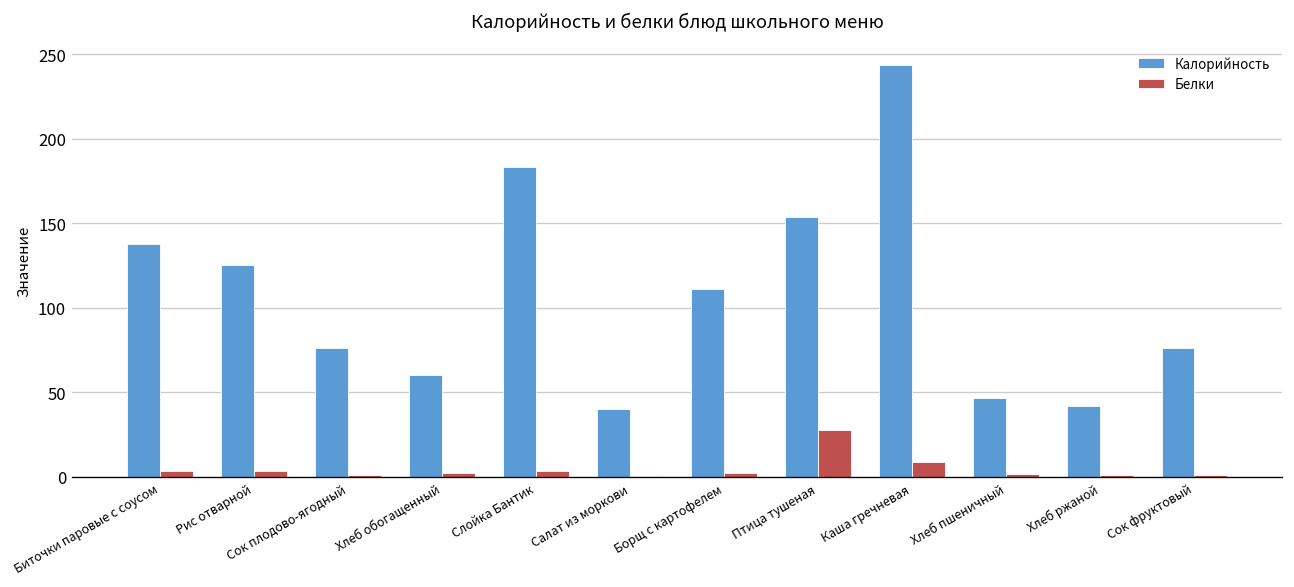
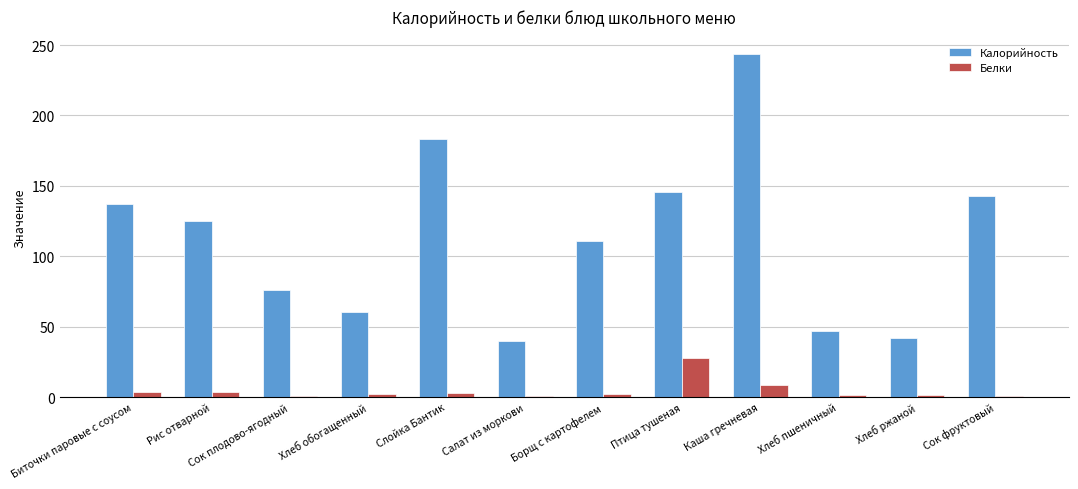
Калорийность, Птица тушеная: 154 -> 146
Калорийность, Сок фруктовый: 76 -> 143
